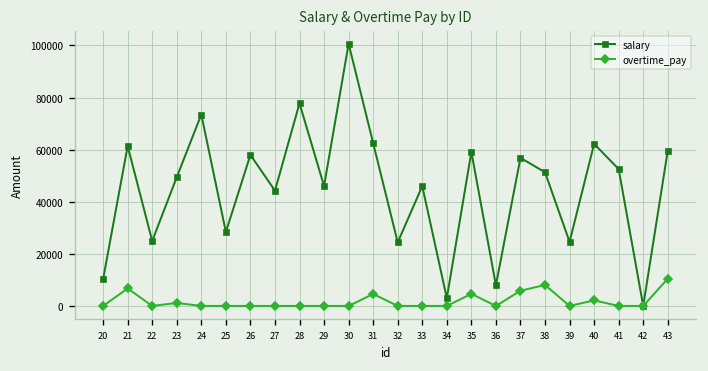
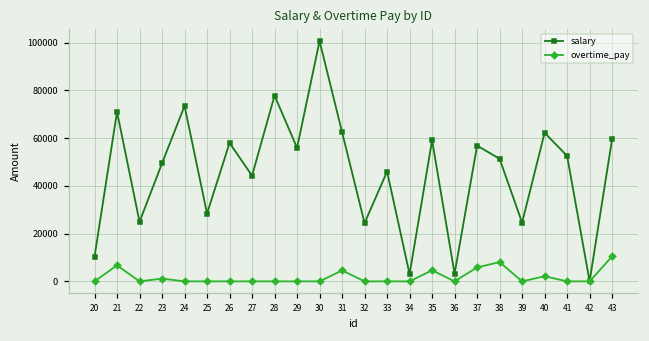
salary, 21: 61000 -> 71000
salary, 29: 46000 -> 56000
salary, 36: 8000 -> 3000
